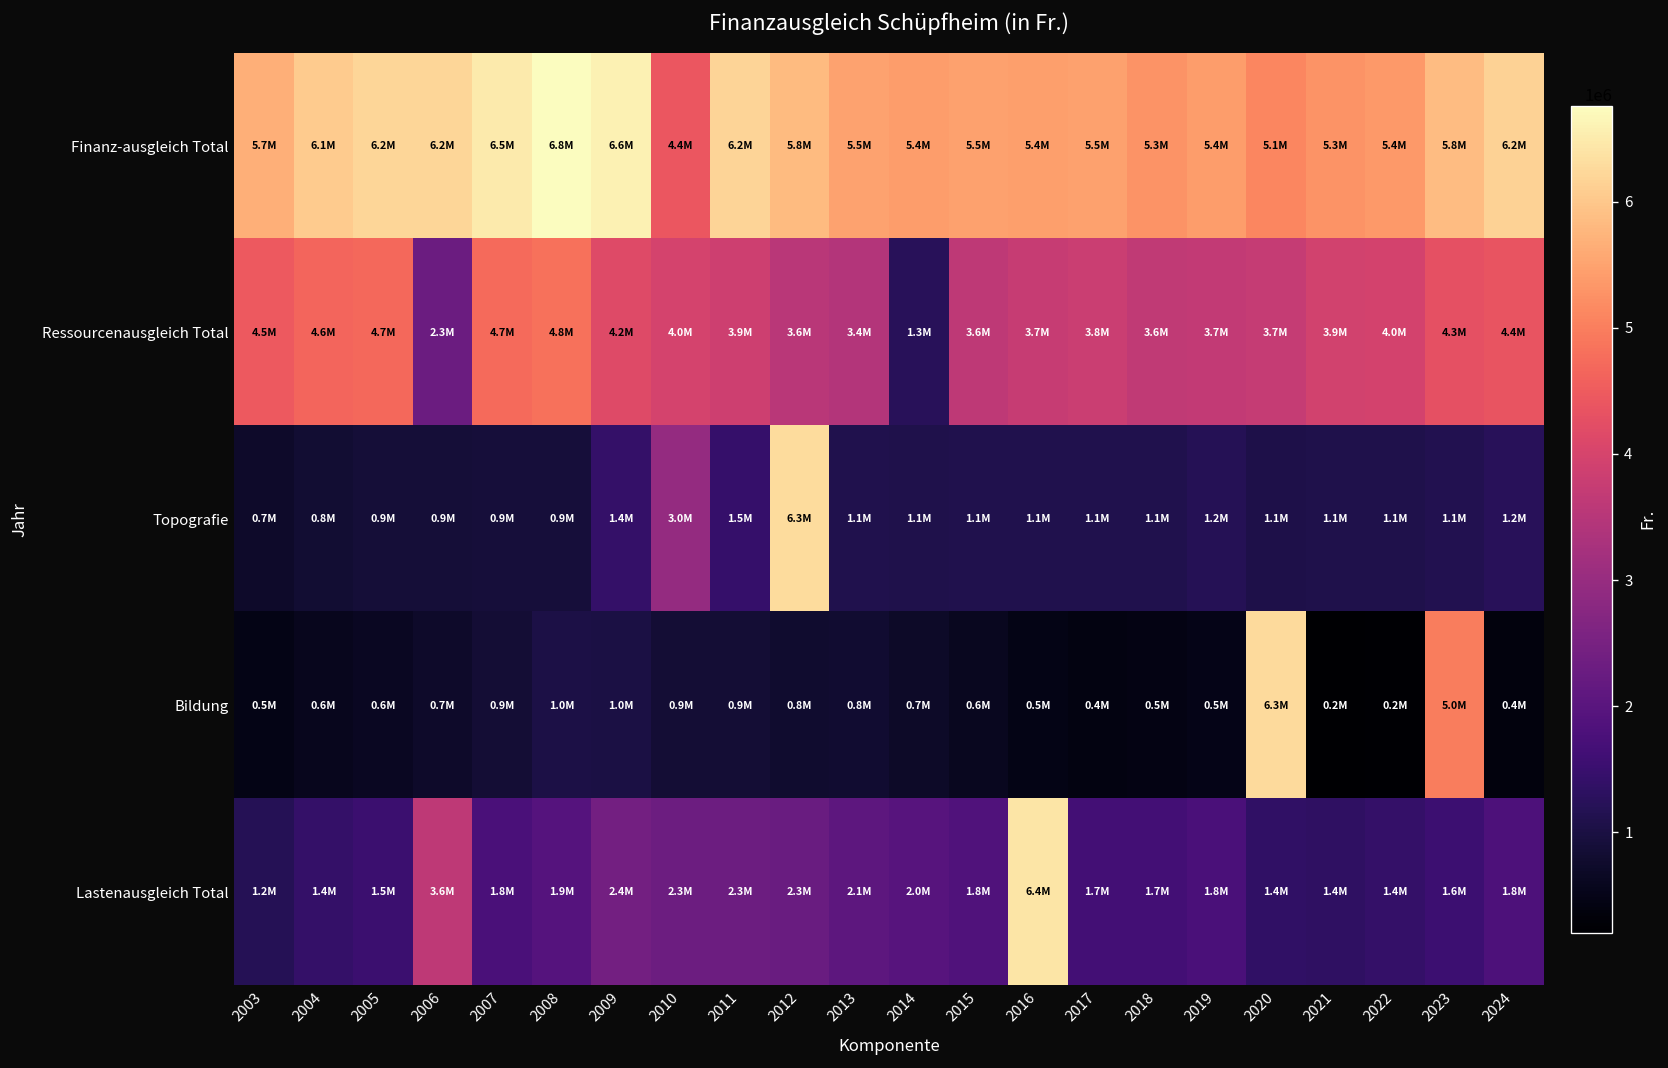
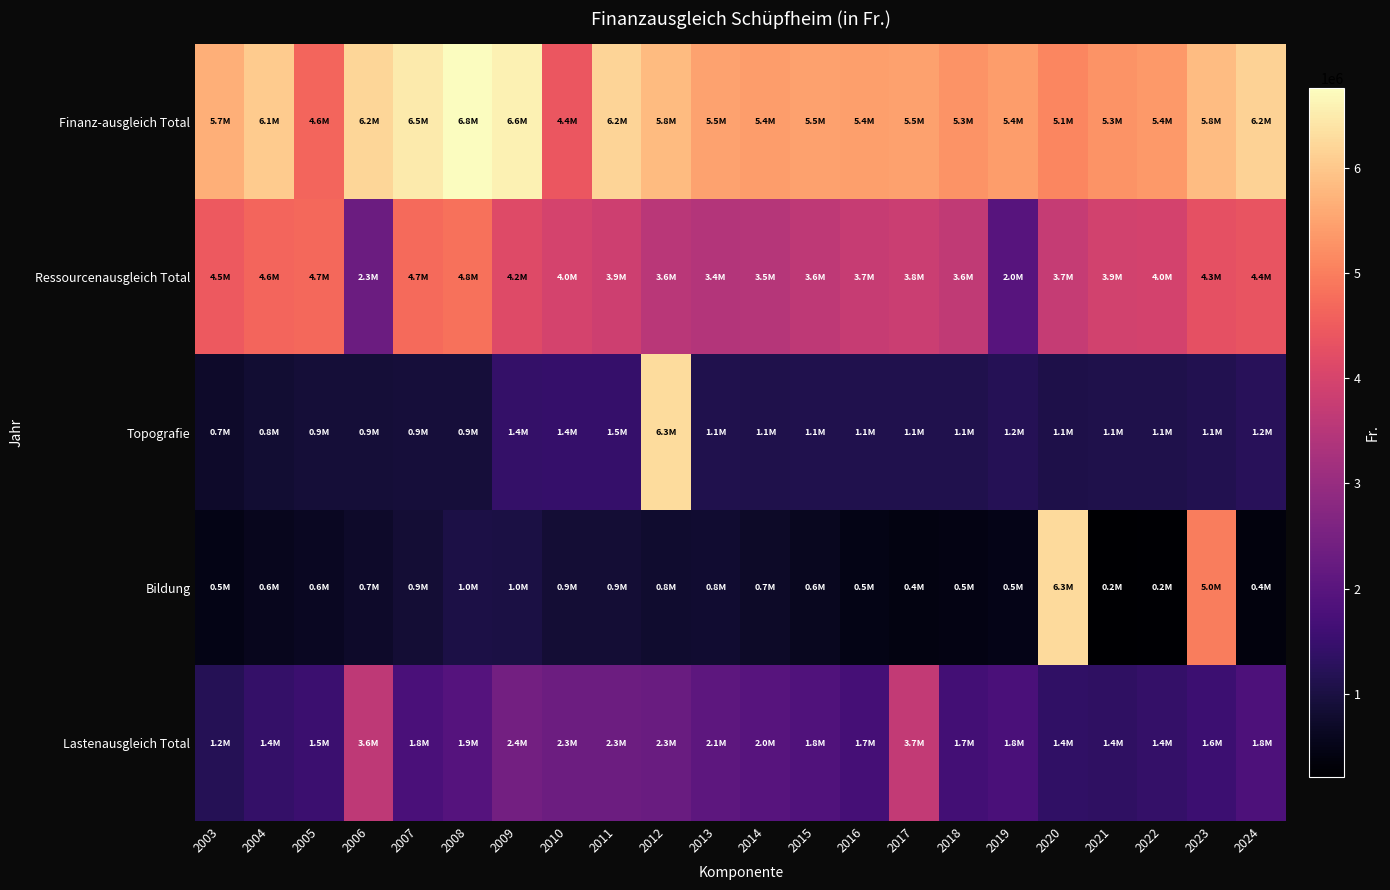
Finanz-ausgleich Total, 2005: 6.2M -> 4.6M
Ressourcenausgleich Total, 2014: 1.3M -> 3.5M
Ressourcenausgleich Total, 2019: 3.7M -> 2.0M
Topografie, 2010: 3.0M -> 1.4M
Lastenausgleich Total, 2016: 6.4M -> 1.7M
Lastenausgleich Total, 2017: 1.7M -> 3.7M
